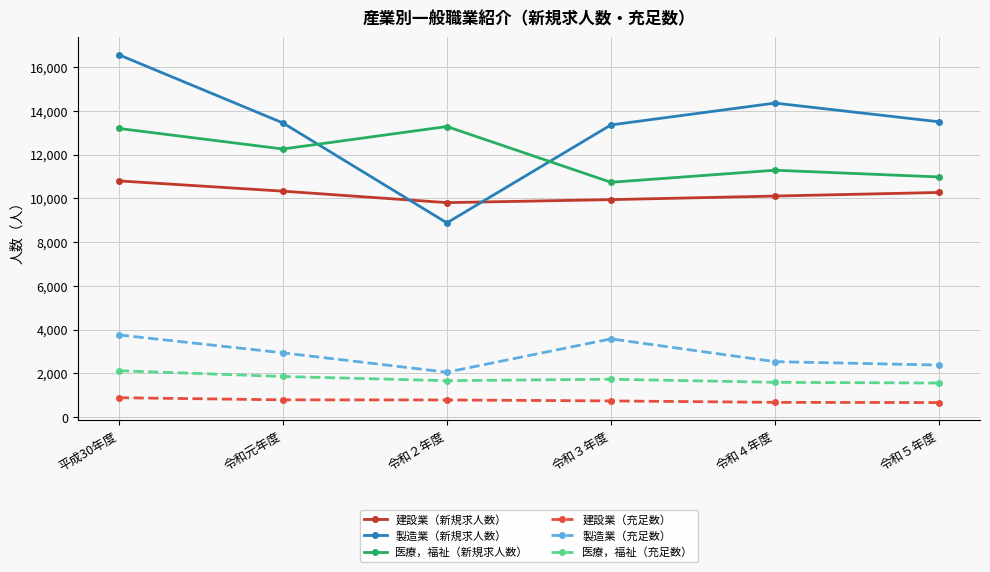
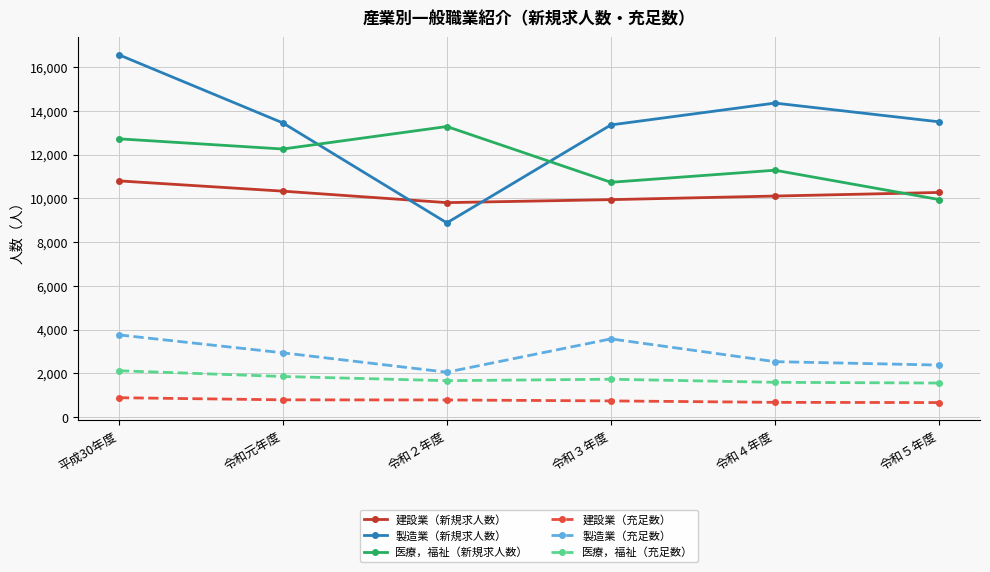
医療，福祉（新規求人数）, 平成30年度: 13,200 -> 12,700
医療，福祉（新規求人数）, 令和５年度: 11,000 -> 9,900
